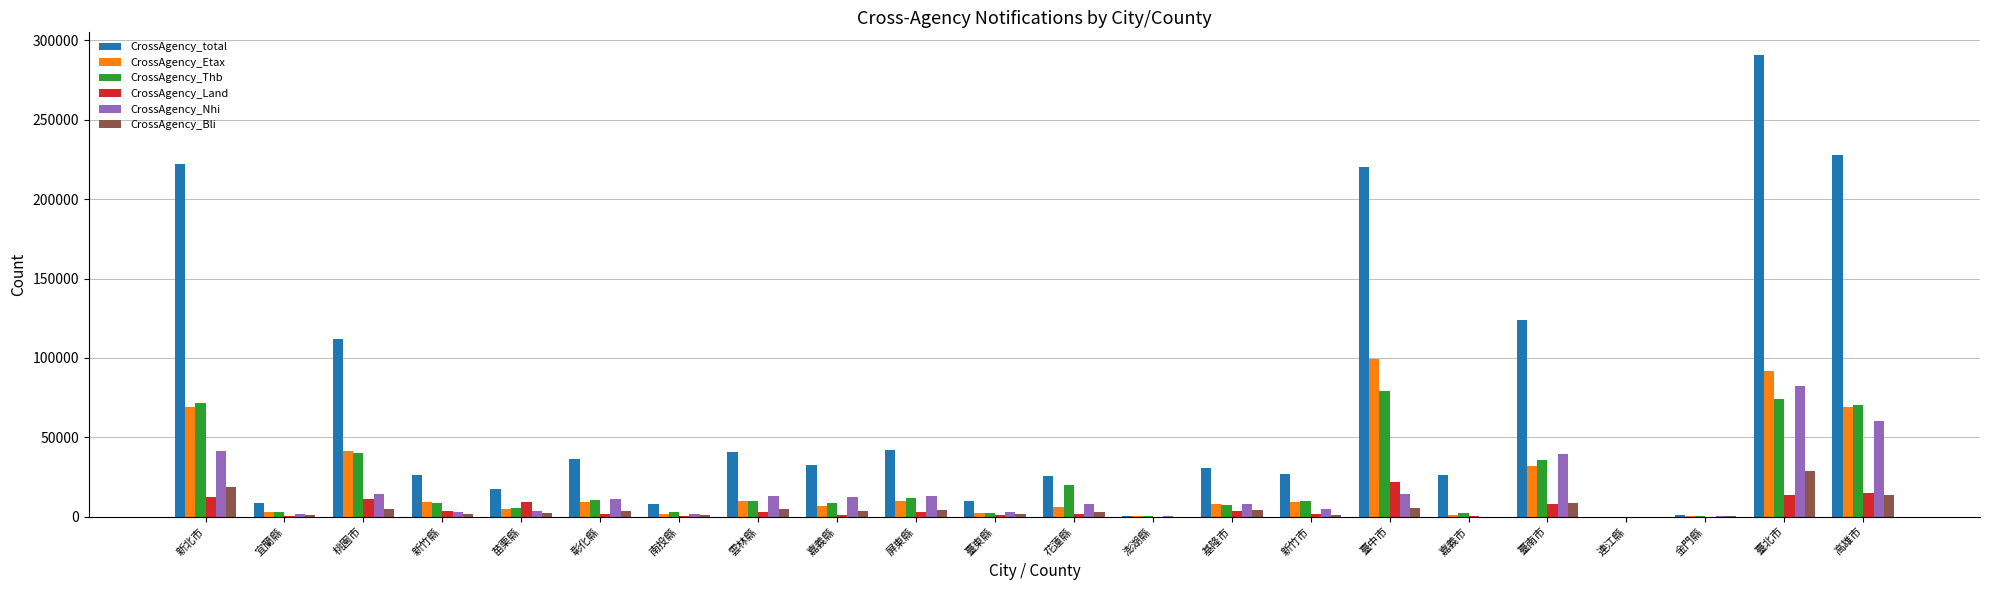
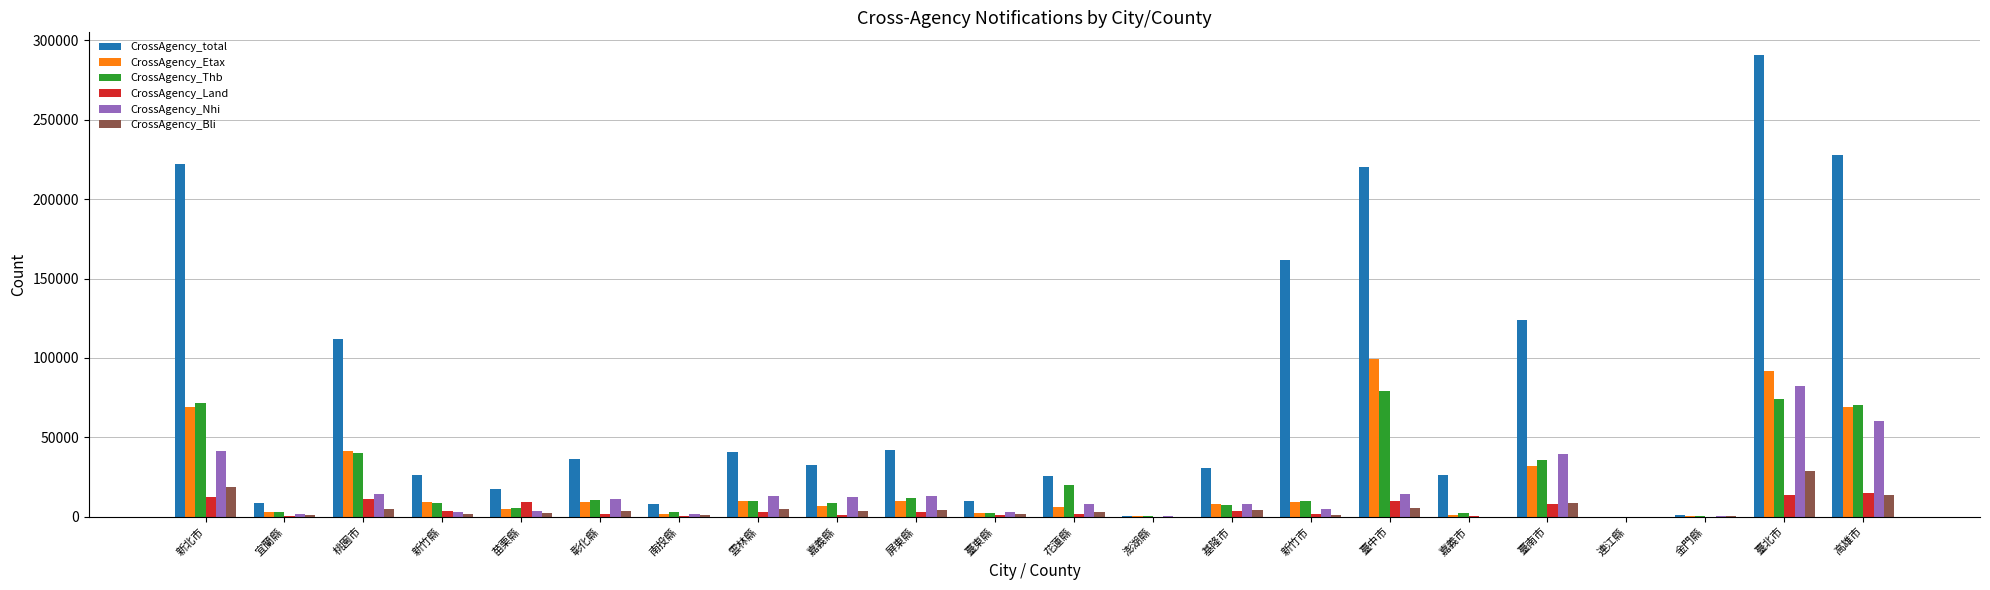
CrossAgency_total, 新竹市: 27000 -> 162000
CrossAgency_Land, 臺中市: 22000 -> 10000
